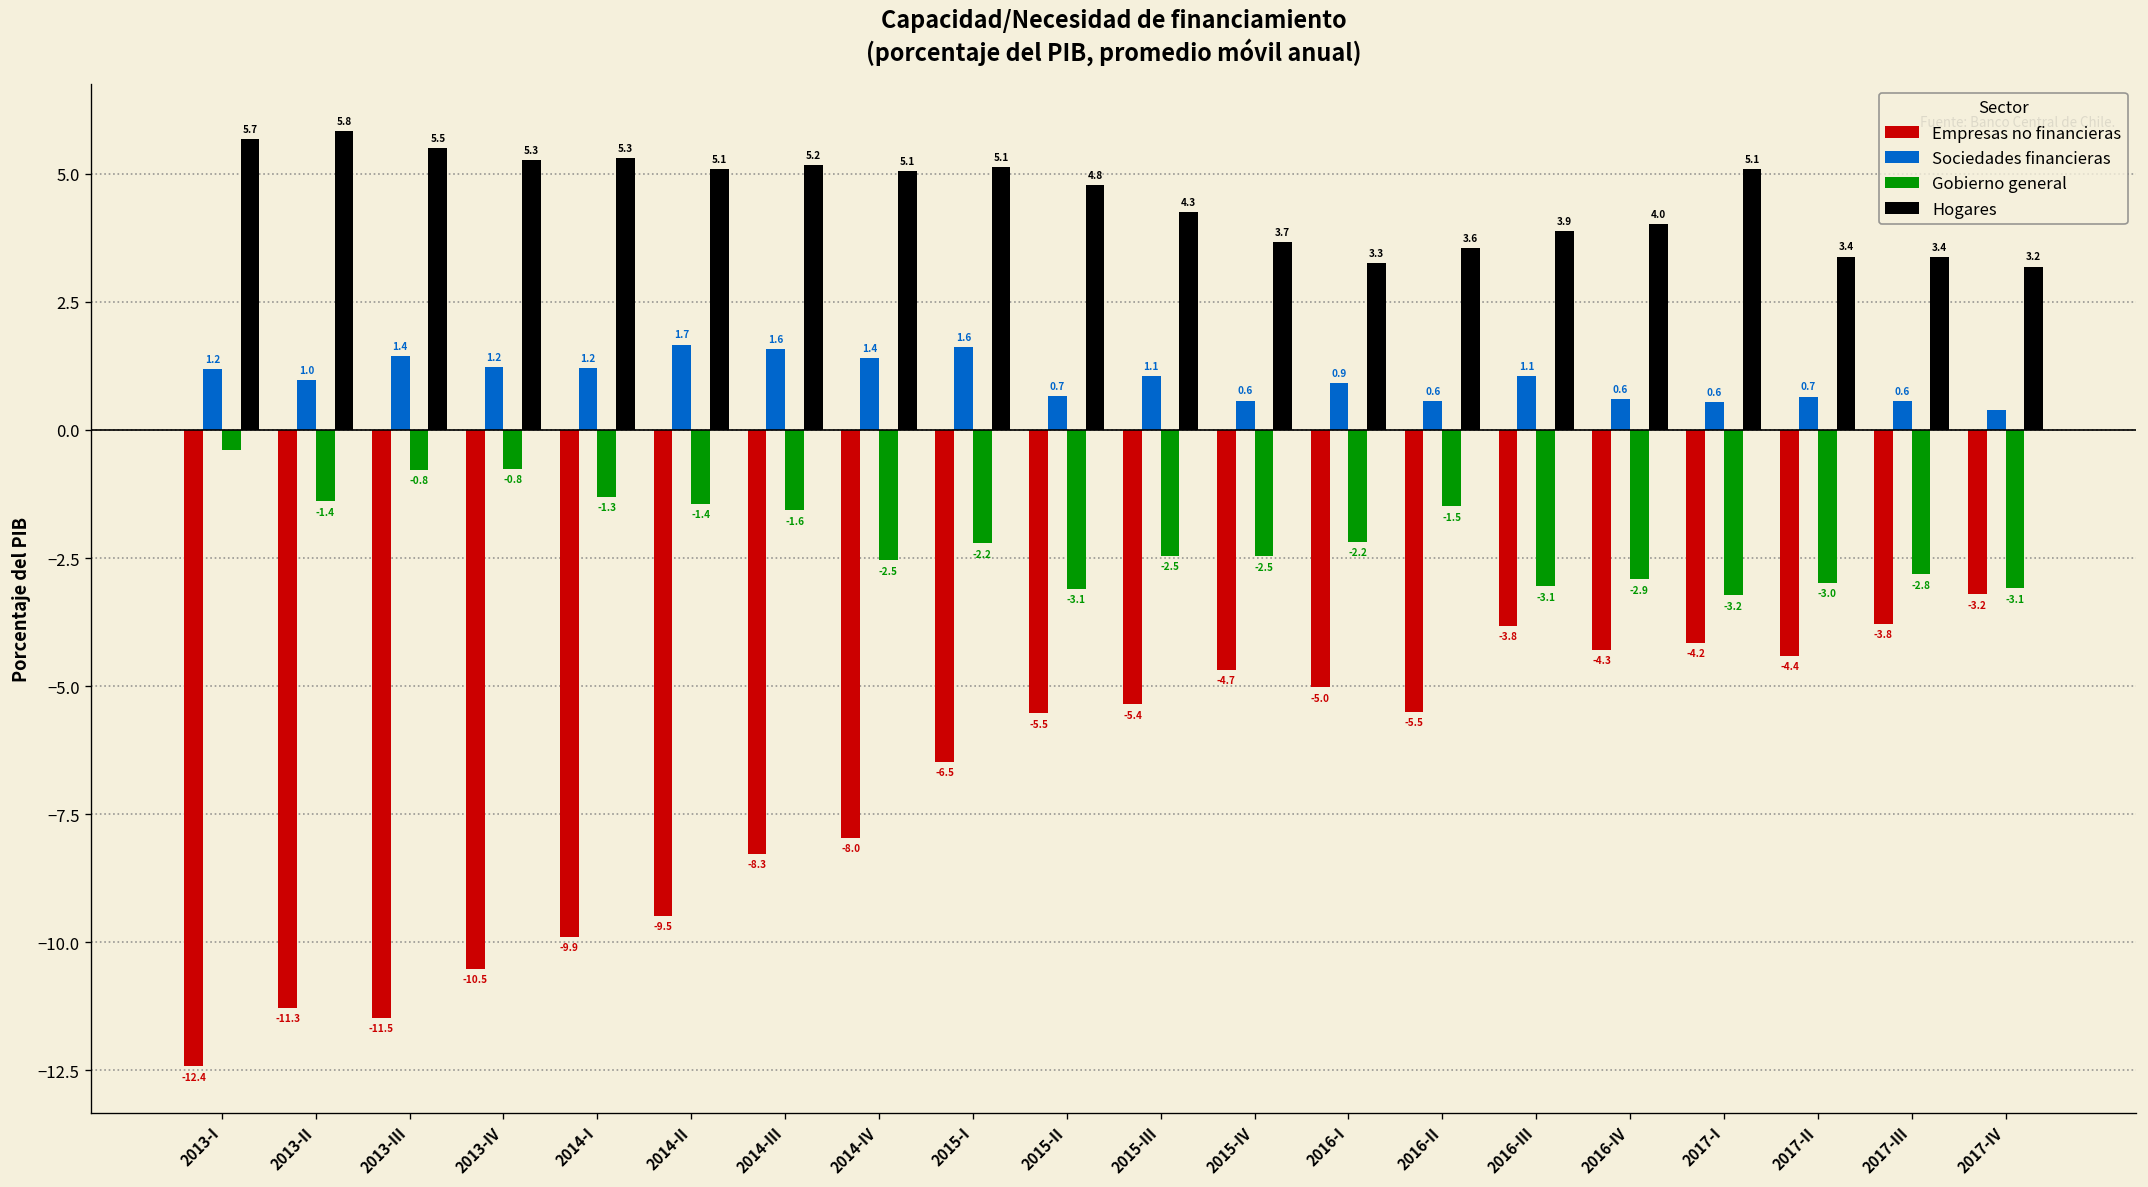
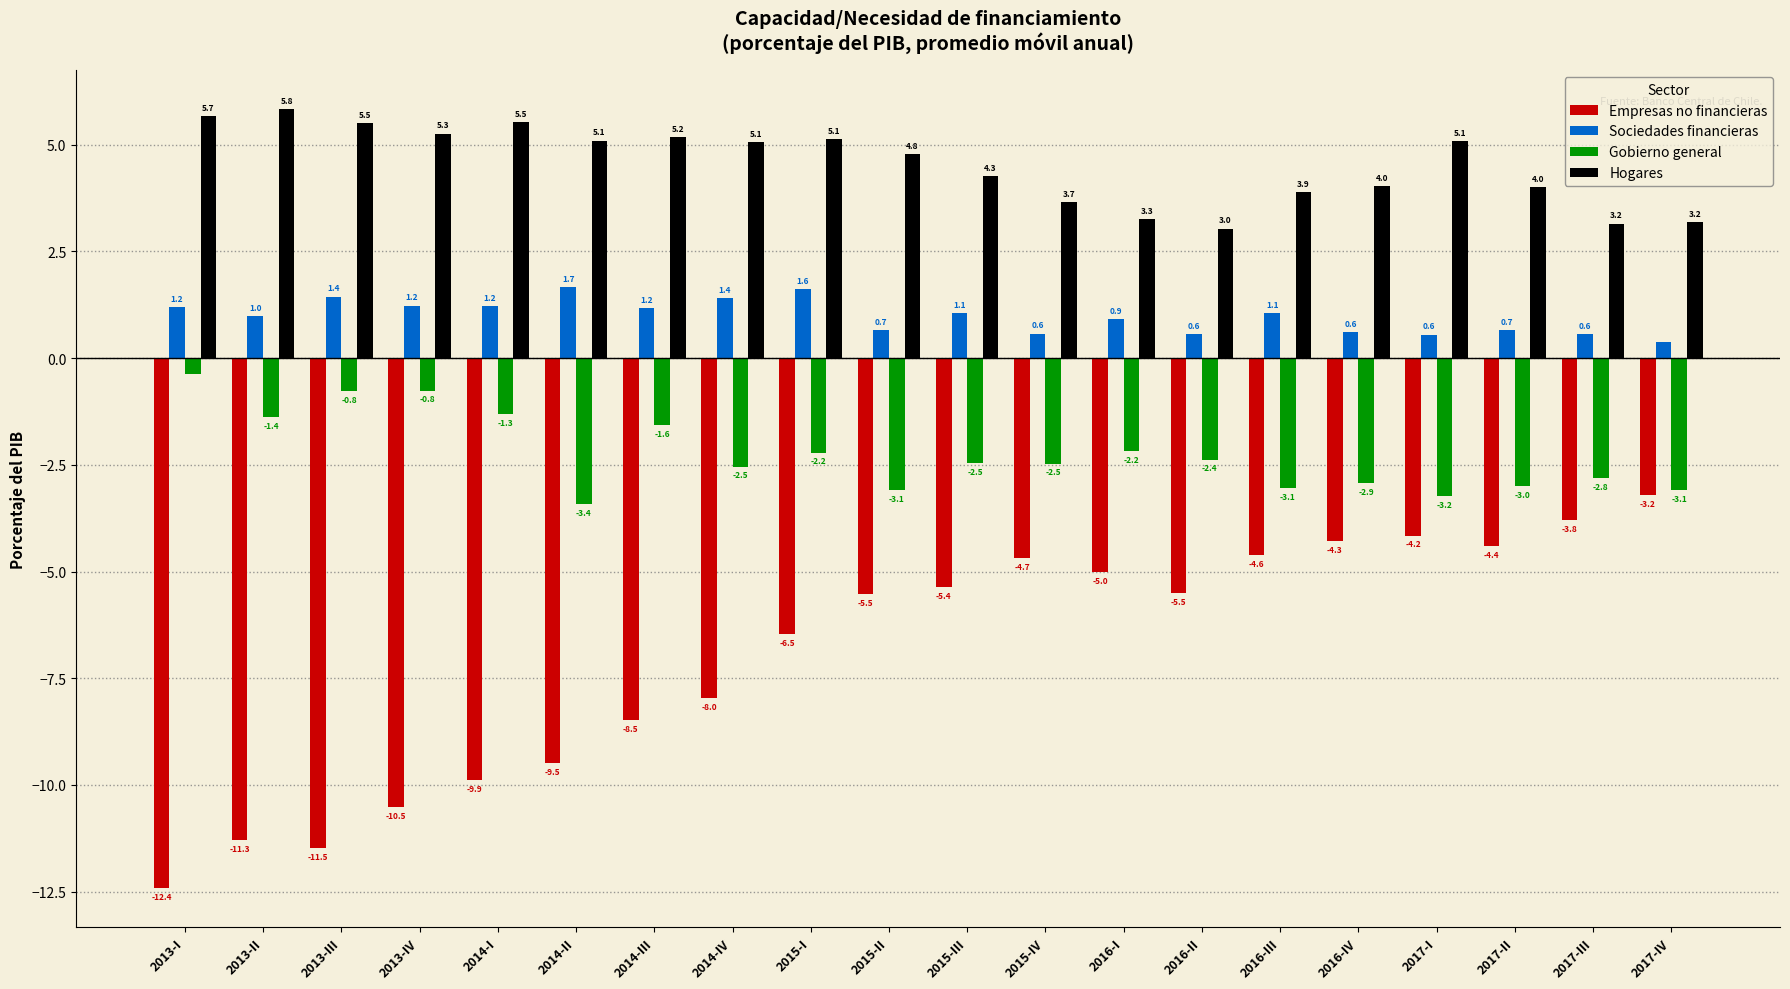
Hogares, 2014-I: 5.3 -> 5.5
Gobierno general, 2014-II: -1.4 -> -3.4
Empresas no financieras, 2014-III: -8.3 -> -8.5
Sociedades financieras, 2014-III: 1.6 -> 1.2
Gobierno general, 2016-II: -1.5 -> -2.4
Hogares, 2016-II: 3.6 -> 3.0
Empresas no financieras, 2016-III: -3.8 -> -4.6
Hogares, 2017-II: 3.4 -> 4.0
Hogares, 2017-III: 3.4 -> 3.2
